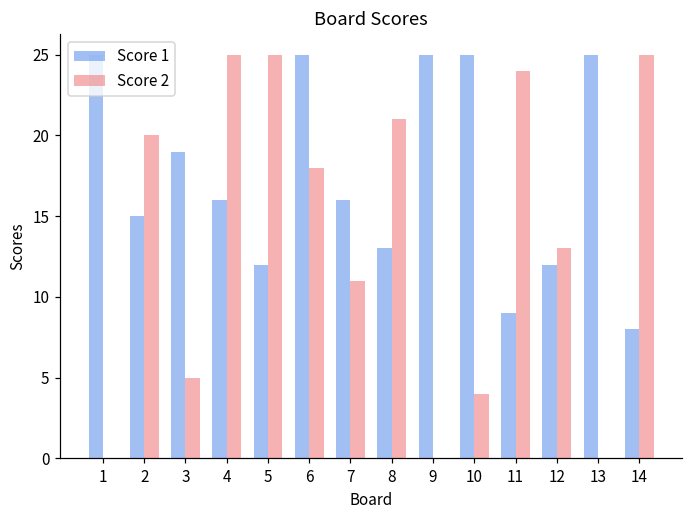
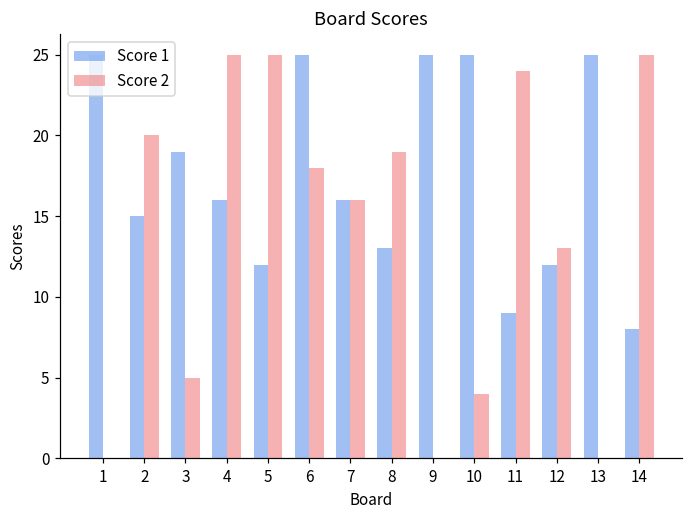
Score 2, 7: 11 -> 16
Score 2, 8: 21 -> 19
